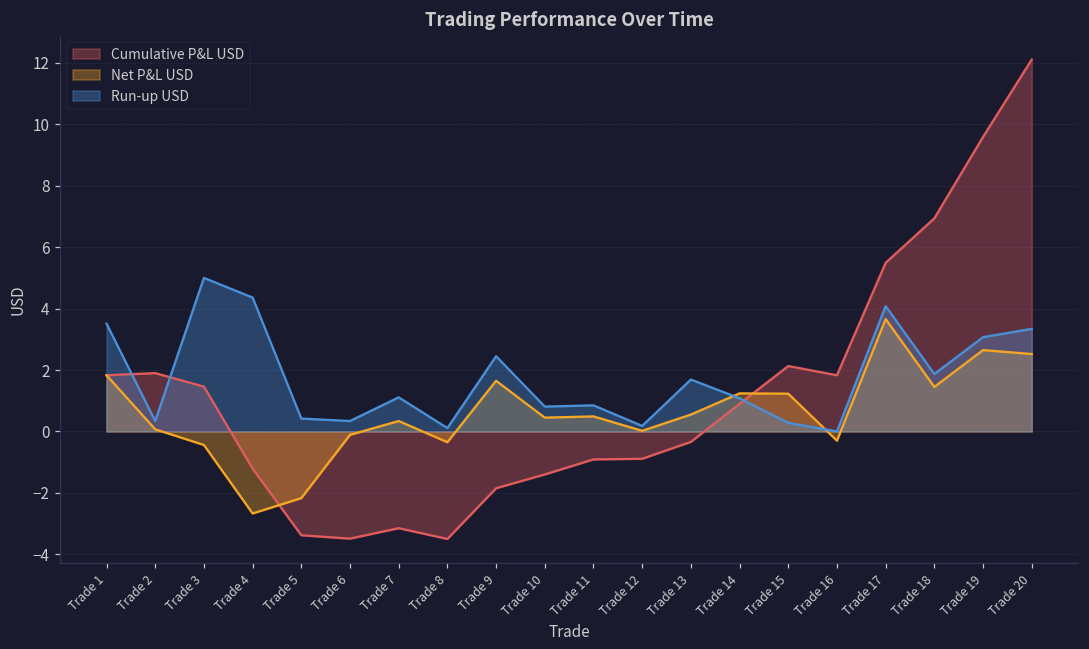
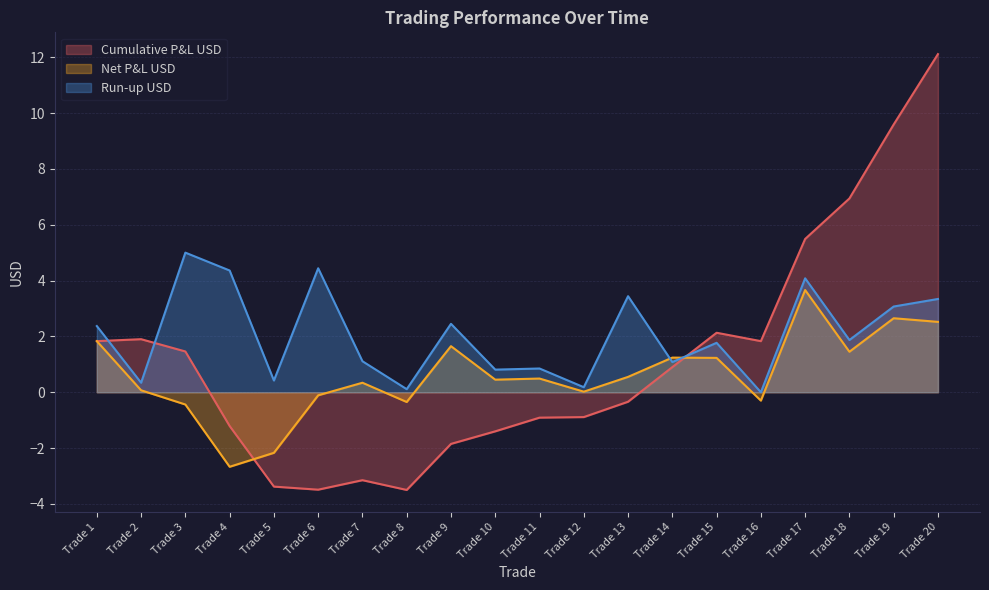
Run-up USD, Trade 1: 3.5 -> 2.4
Run-up USD, Trade 6: 0.3 -> 4.4
Run-up USD, Trade 13: 1.7 -> 3.4
Run-up USD, Trade 15: 0.3 -> 1.8
